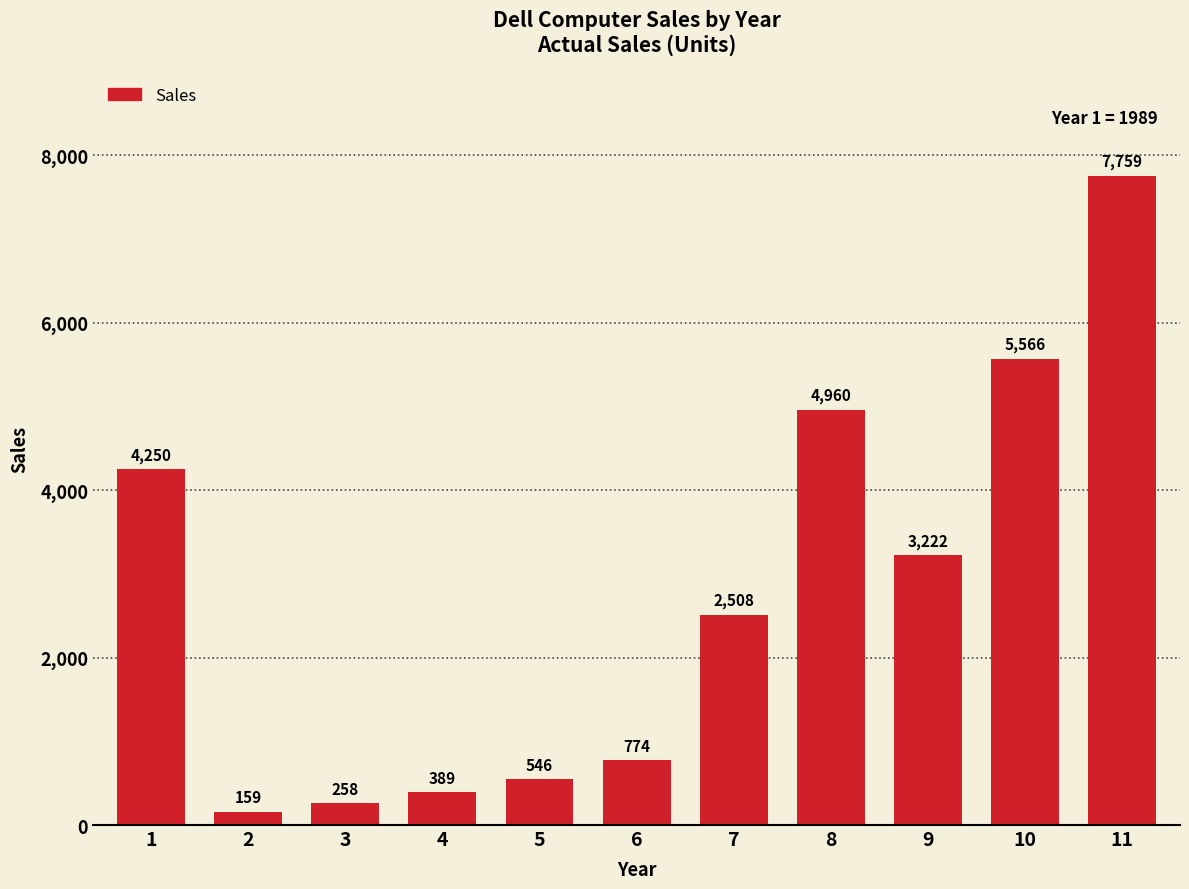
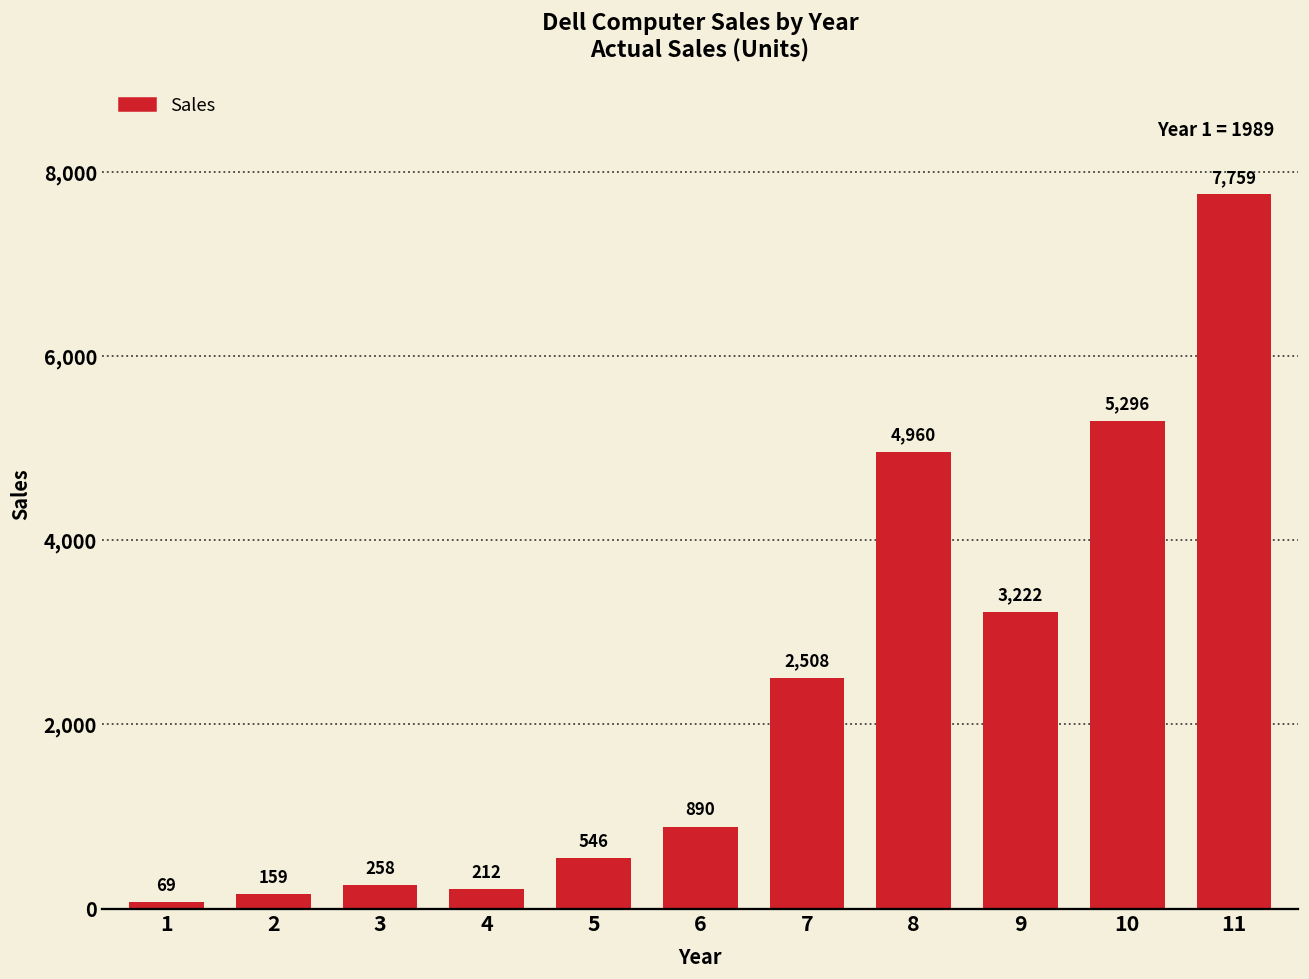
1: 4,250 -> 69
4: 389 -> 212
6: 774 -> 890
10: 5,566 -> 5,296
